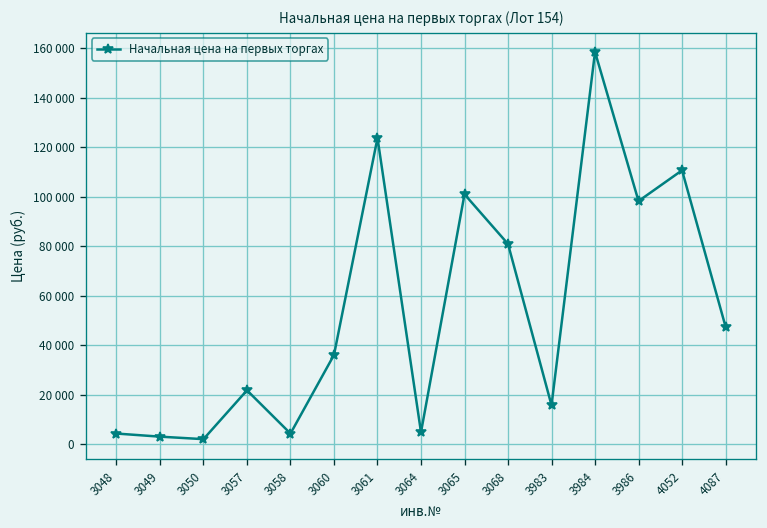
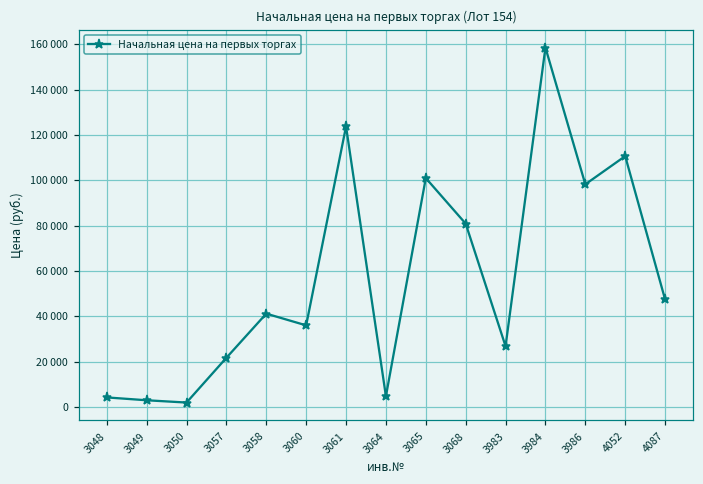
3058: 4000 -> 41000
3983: 16000 -> 27000
